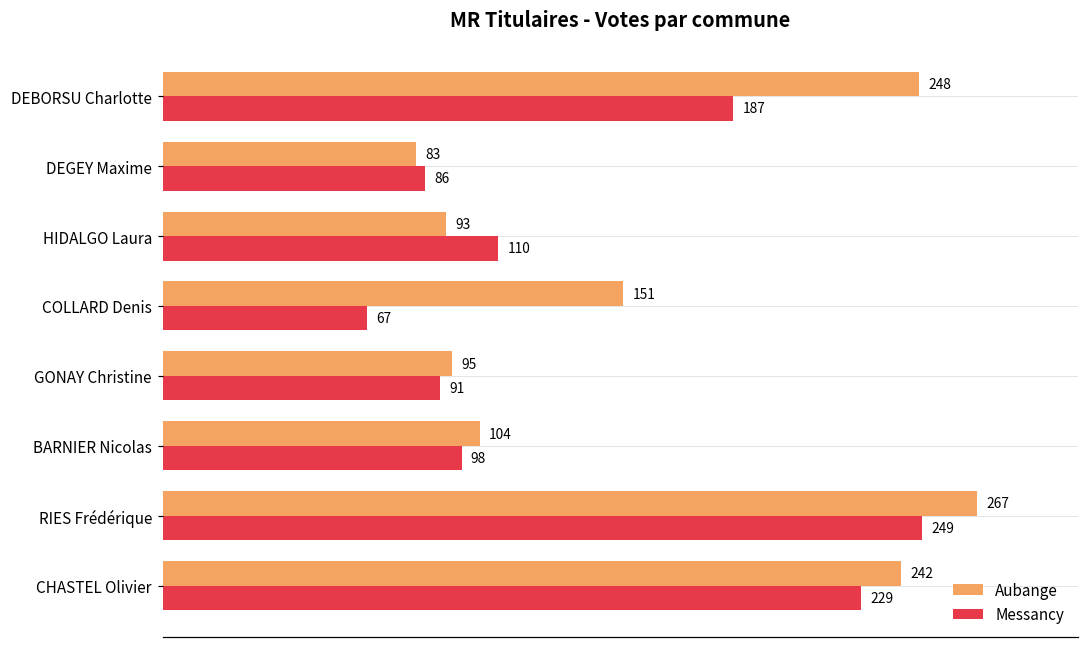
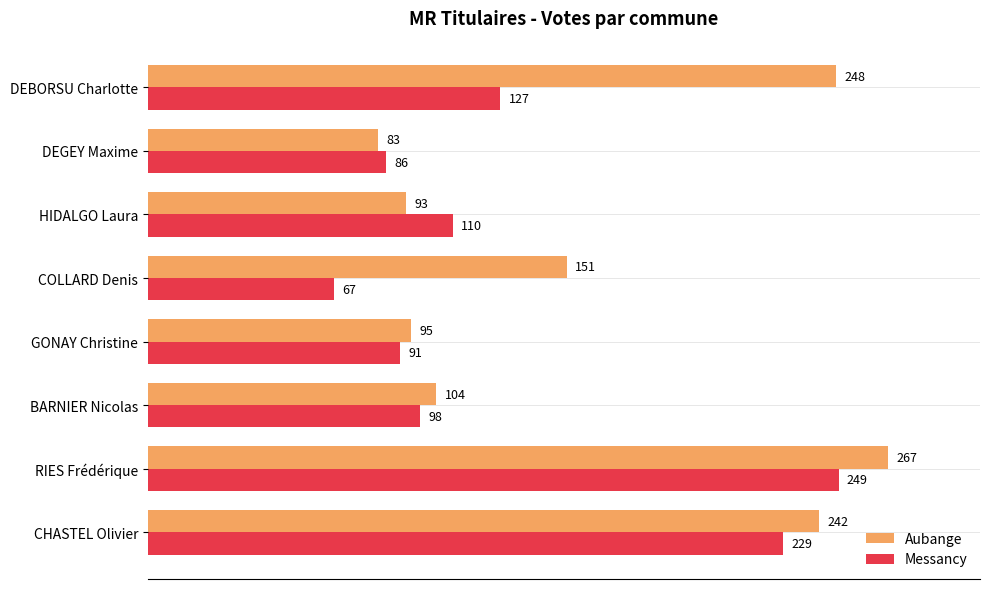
Messancy, DEBORSU Charlotte: 187 -> 127
